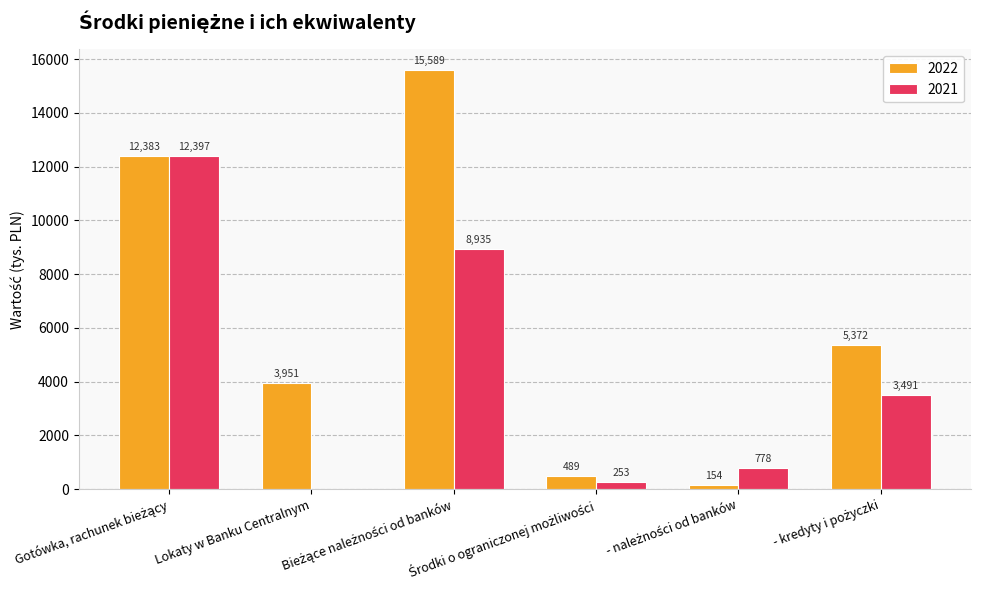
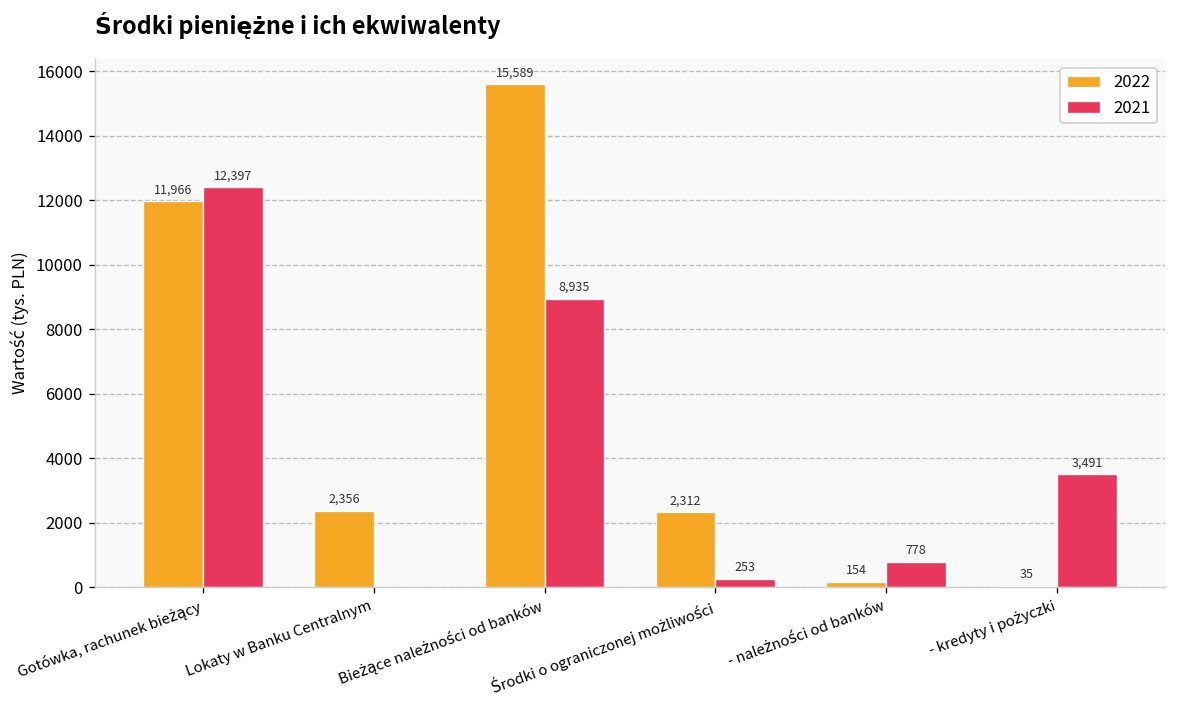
2022, Gotówka, rachunek bieżący: 12,383 -> 11,966
2022, Lokaty w Banku Centralnym: 3,951 -> 2,356
2022, Środki o ograniczonej możliwości: 489 -> 2,312
2022, - kredyty i pożyczki: 5,372 -> 35
